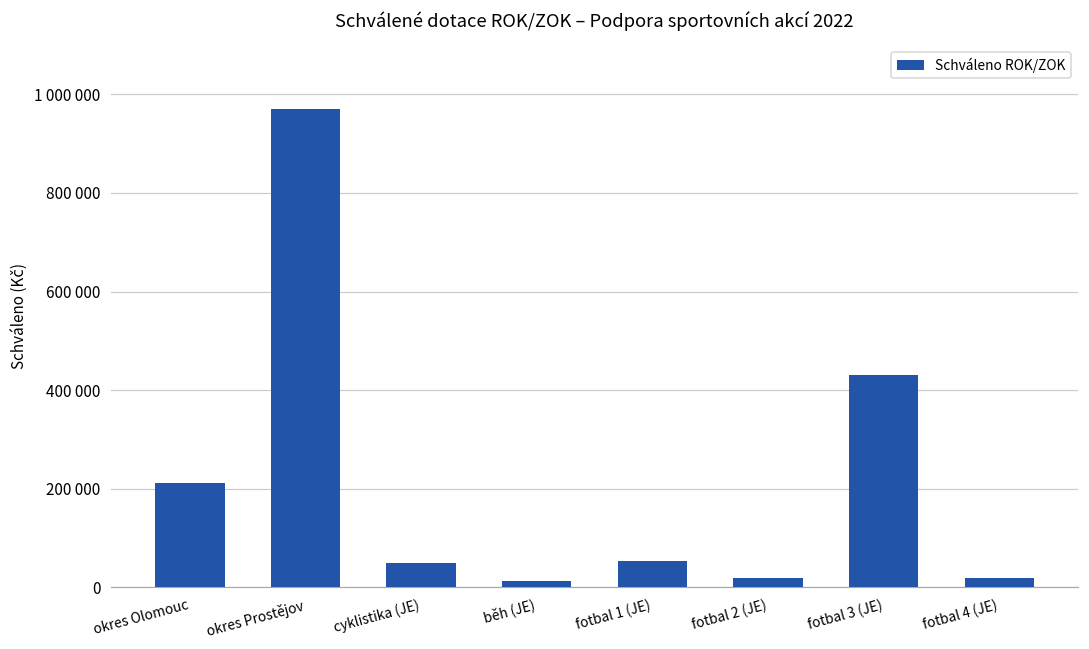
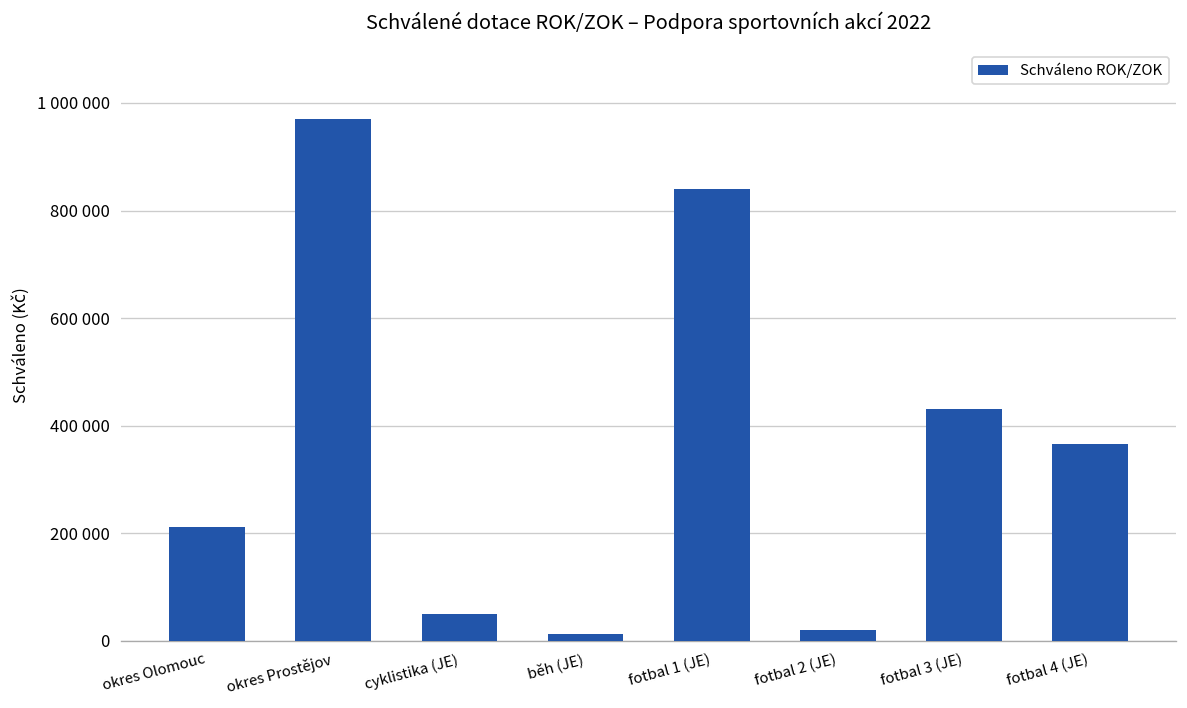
fotbal 1 (JE): 50000 -> 840000
fotbal 4 (JE): 20000 -> 370000
